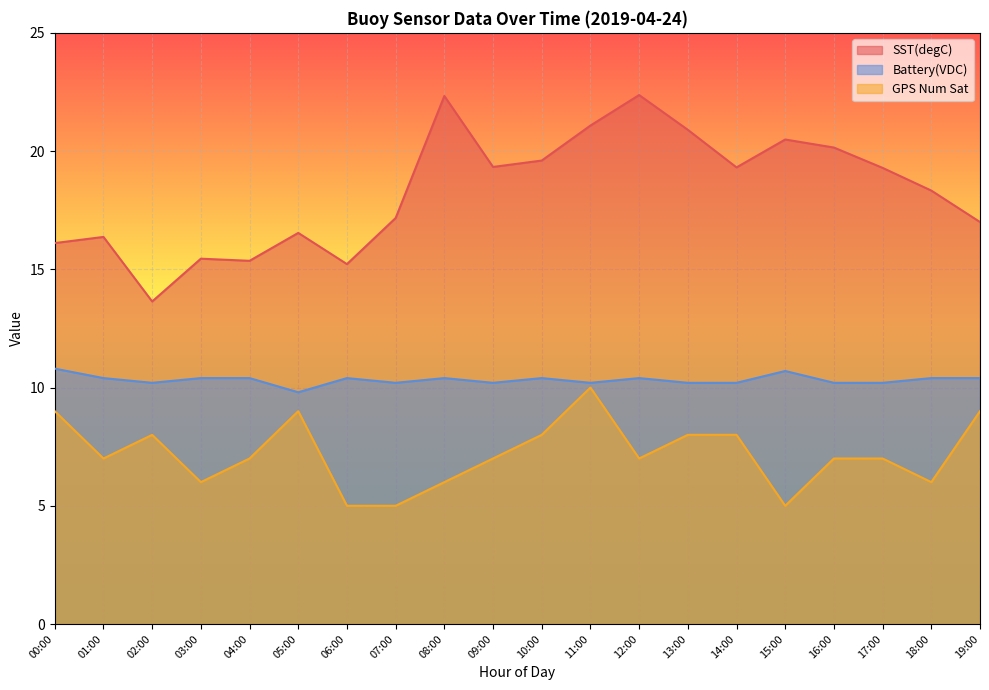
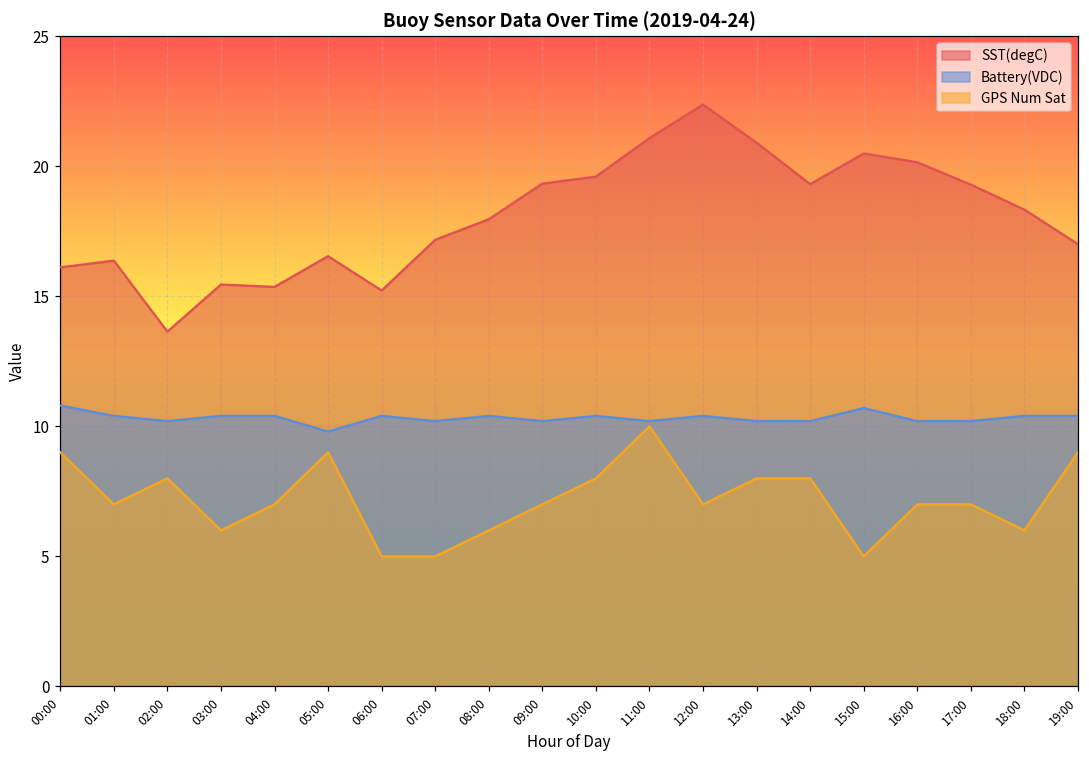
SST(degC), 08:00: 22.3 -> 18.0
